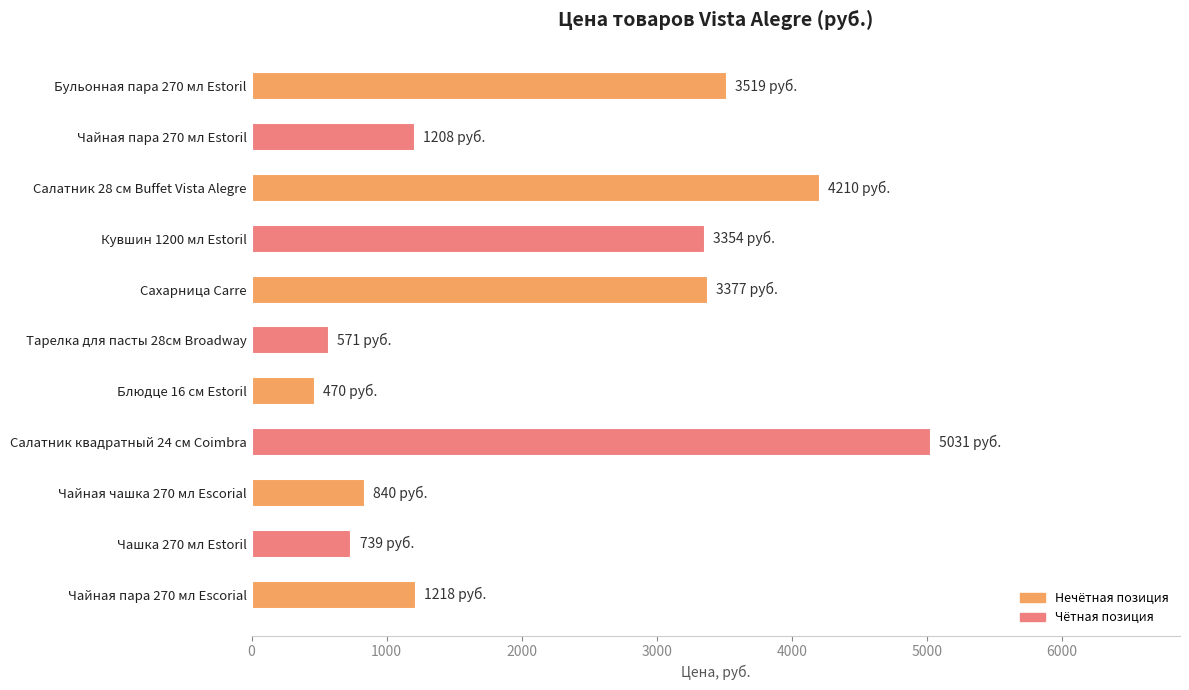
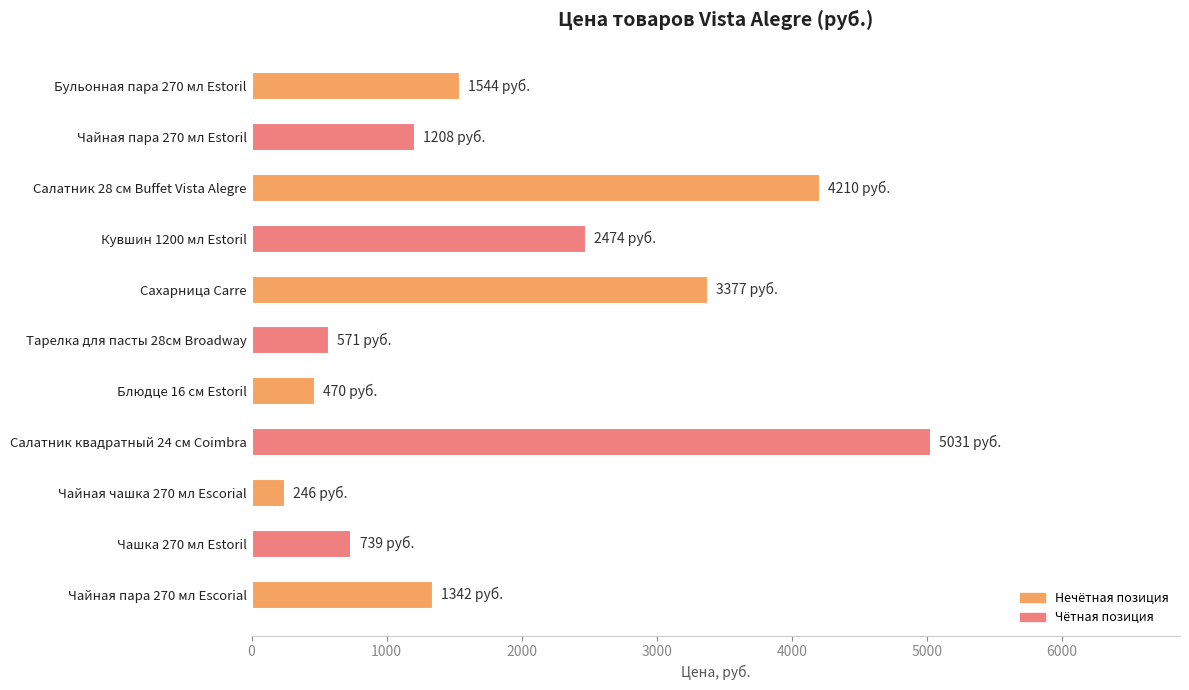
Бульонная пара 270 мл Estoril: 3519 -> 1544
Кувшин 1200 мл Estoril: 3354 -> 2474
Чайная чашка 270 мл Escorial: 840 -> 246
Чайная пара 270 мл Escorial: 1218 -> 1342
